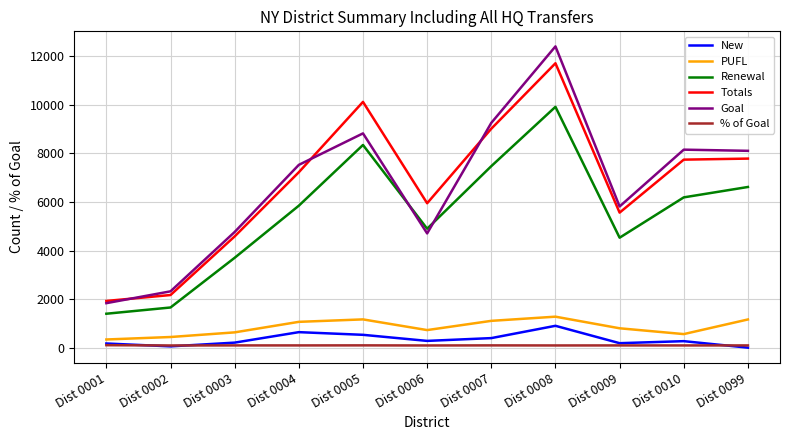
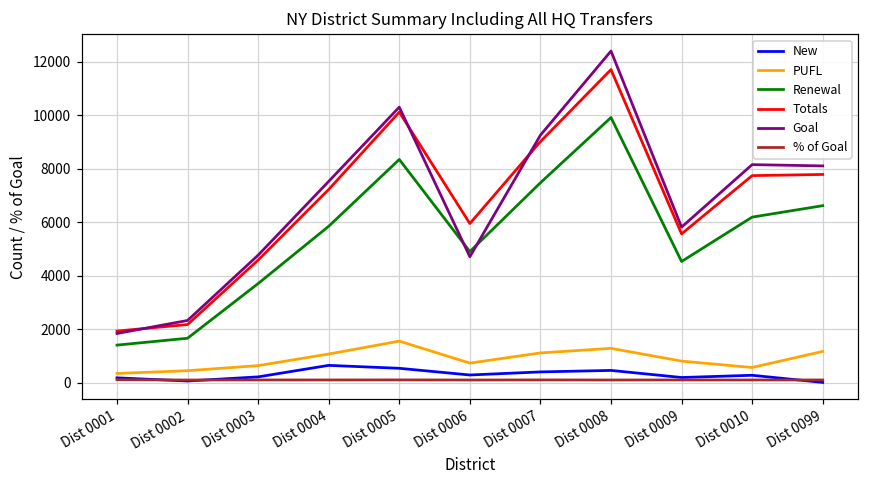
PUFL, Dist 0005: 1200 -> 1500
Goal, Dist 0005: 8800 -> 10300
New, Dist 0008: 900 -> 500
